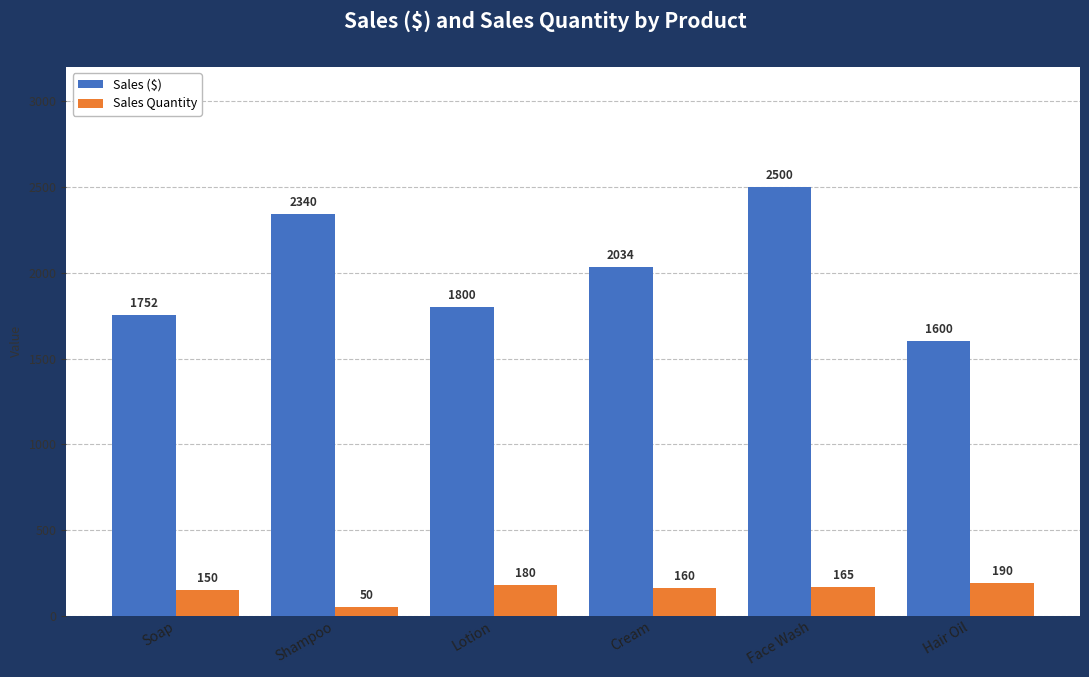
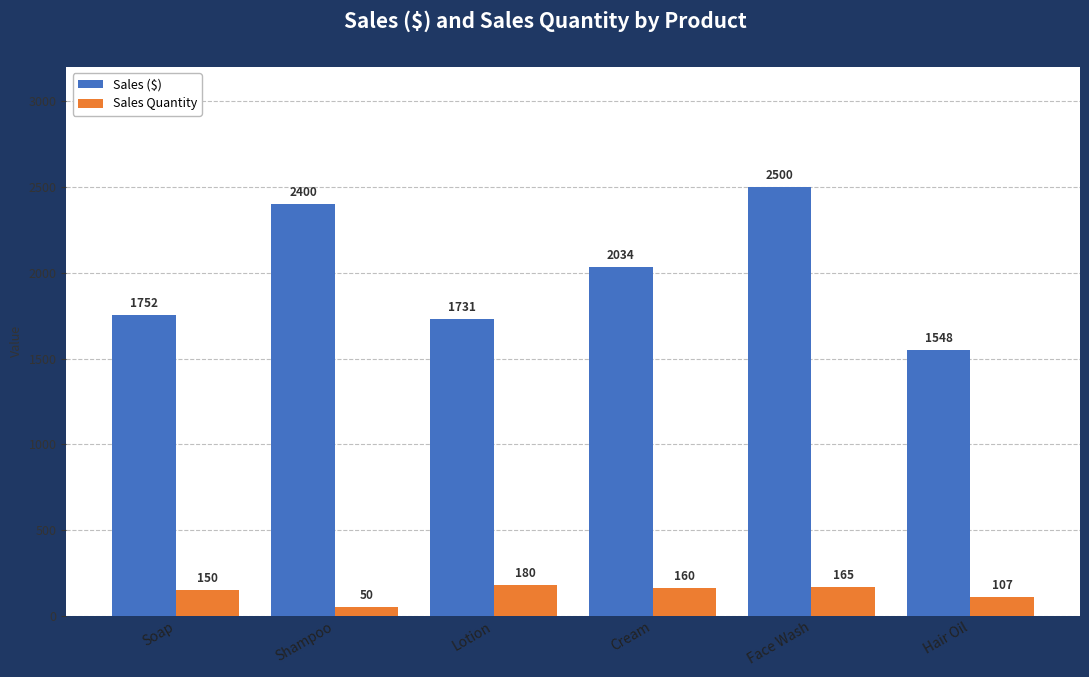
Sales ($), Shampoo: 2340 -> 2400
Sales ($), Lotion: 1800 -> 1731
Sales ($), Hair Oil: 1600 -> 1548
Sales Quantity, Hair Oil: 190 -> 107
